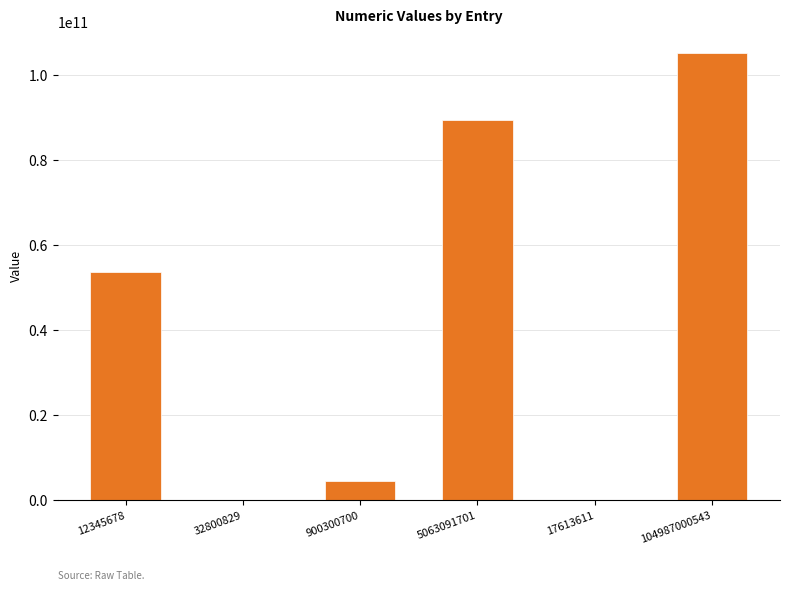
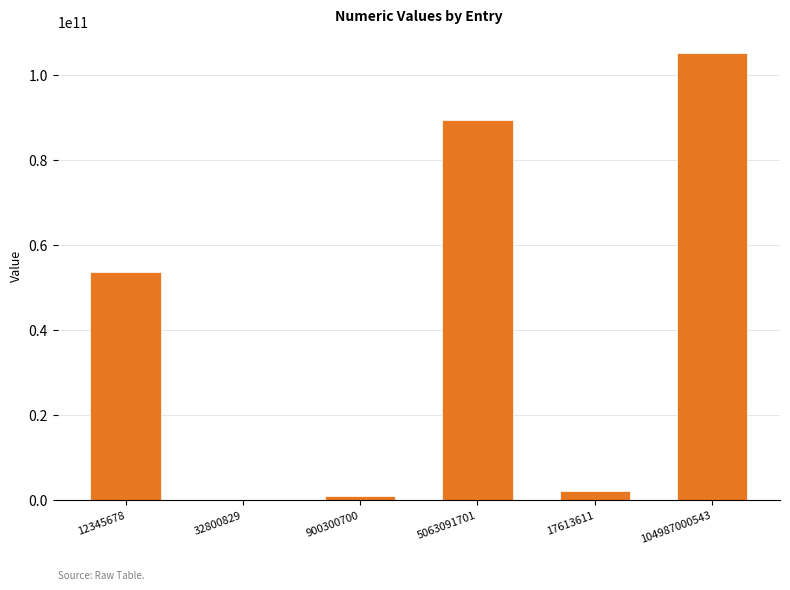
900300700: 4000000000 -> 1000000000
17613611: 0 -> 2000000000
